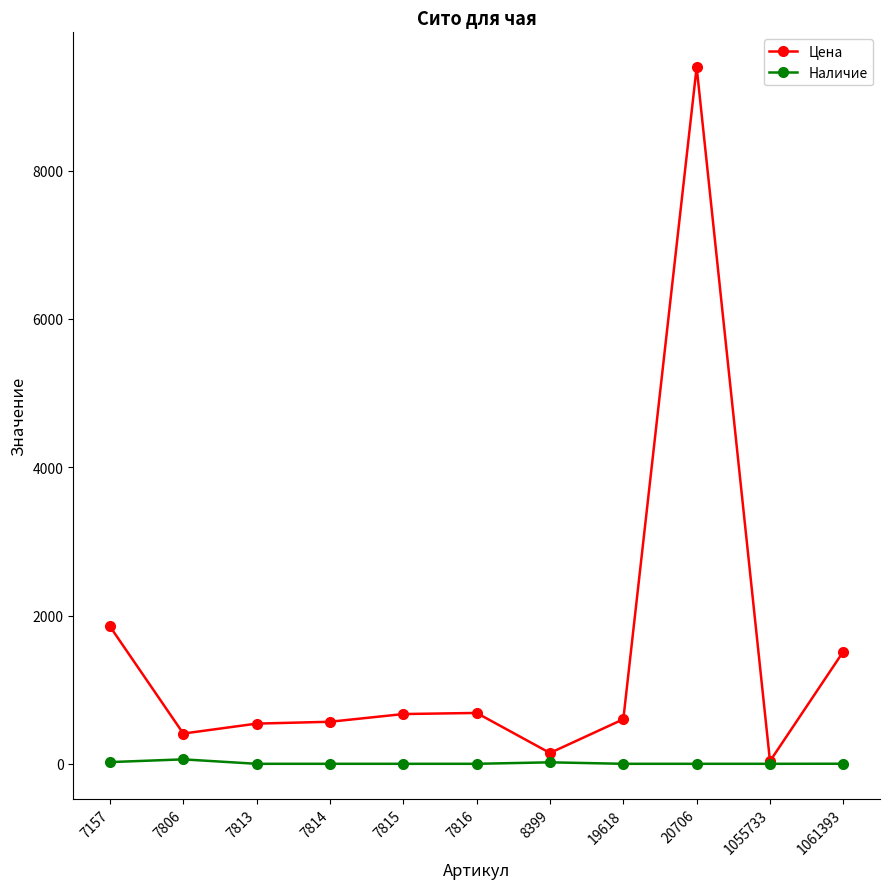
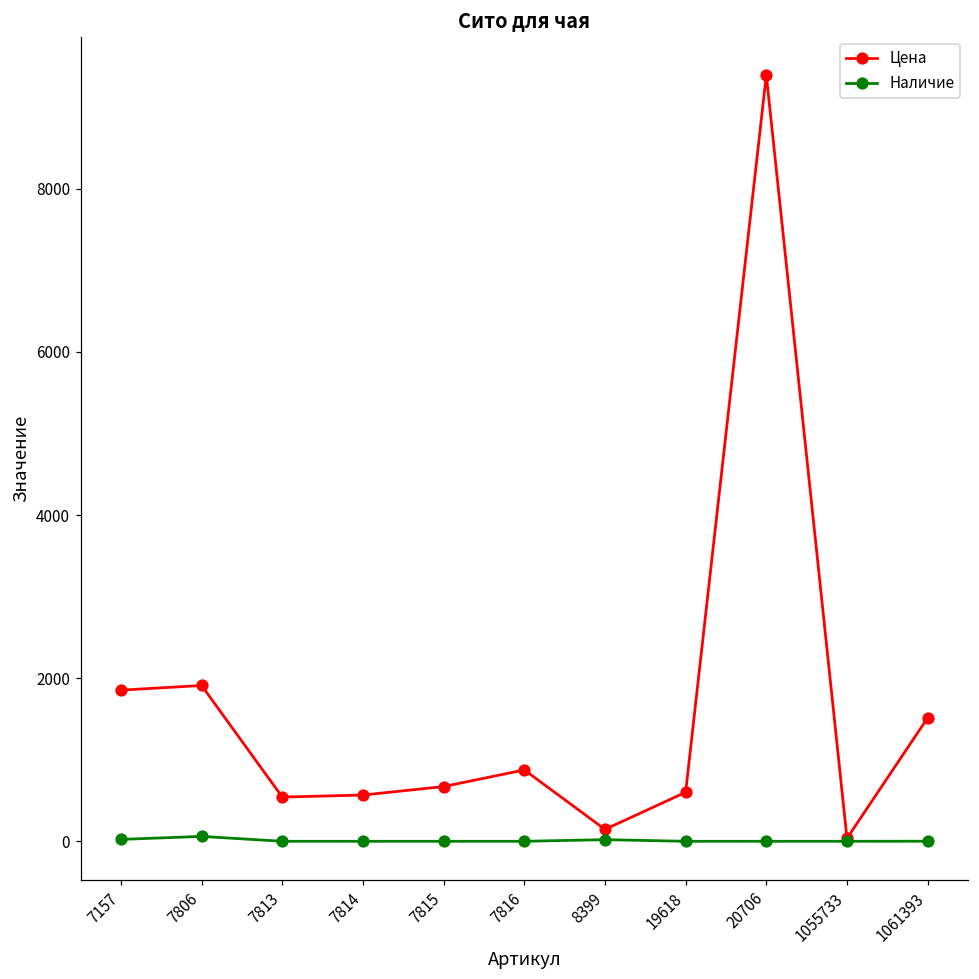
Цена, 7806: 400 -> 1900
Цена, 7816: 700 -> 900
